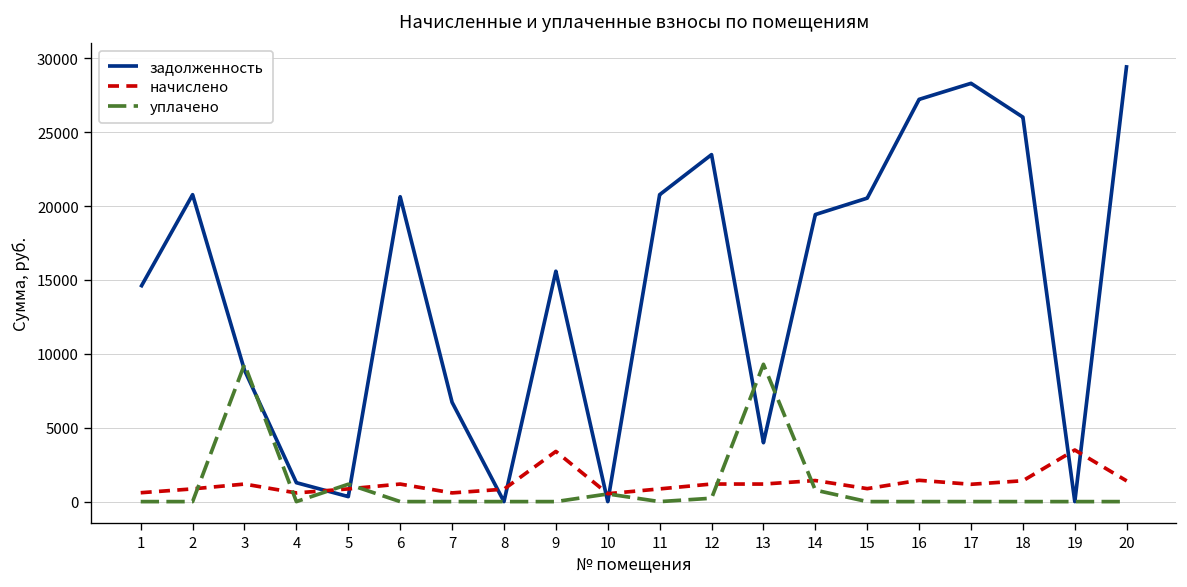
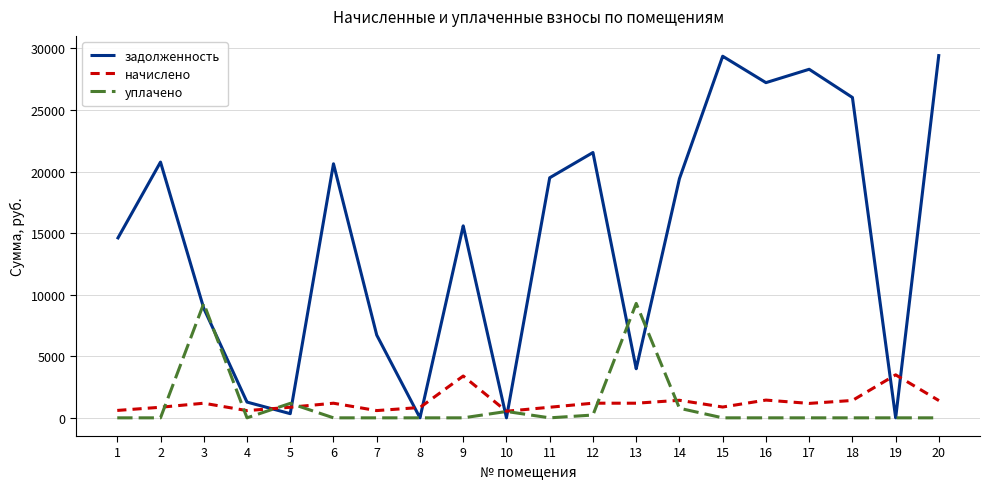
задолженность, 11: 20800 -> 19500
задолженность, 12: 23500 -> 21500
задолженность, 15: 20500 -> 29400
